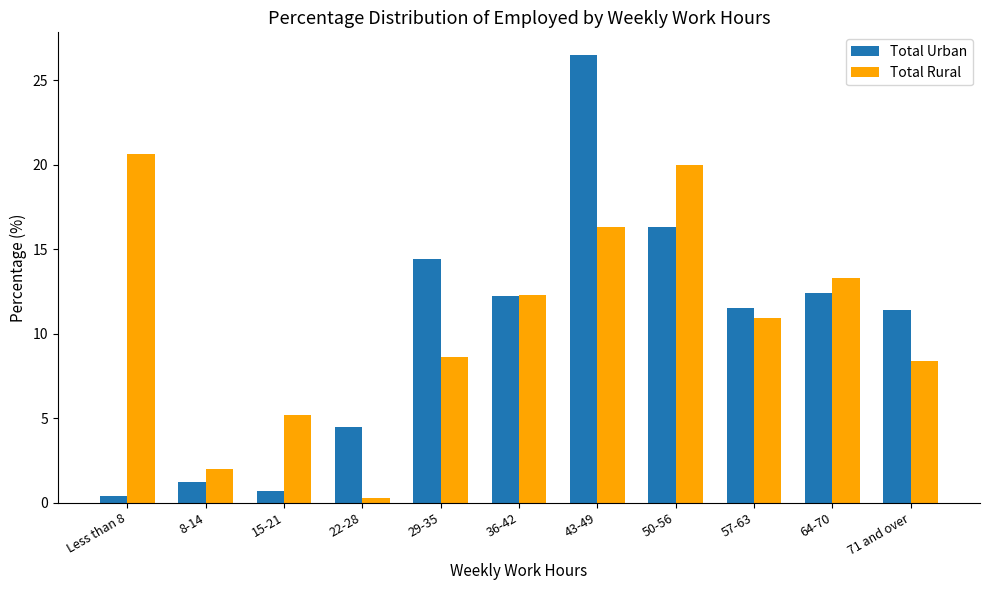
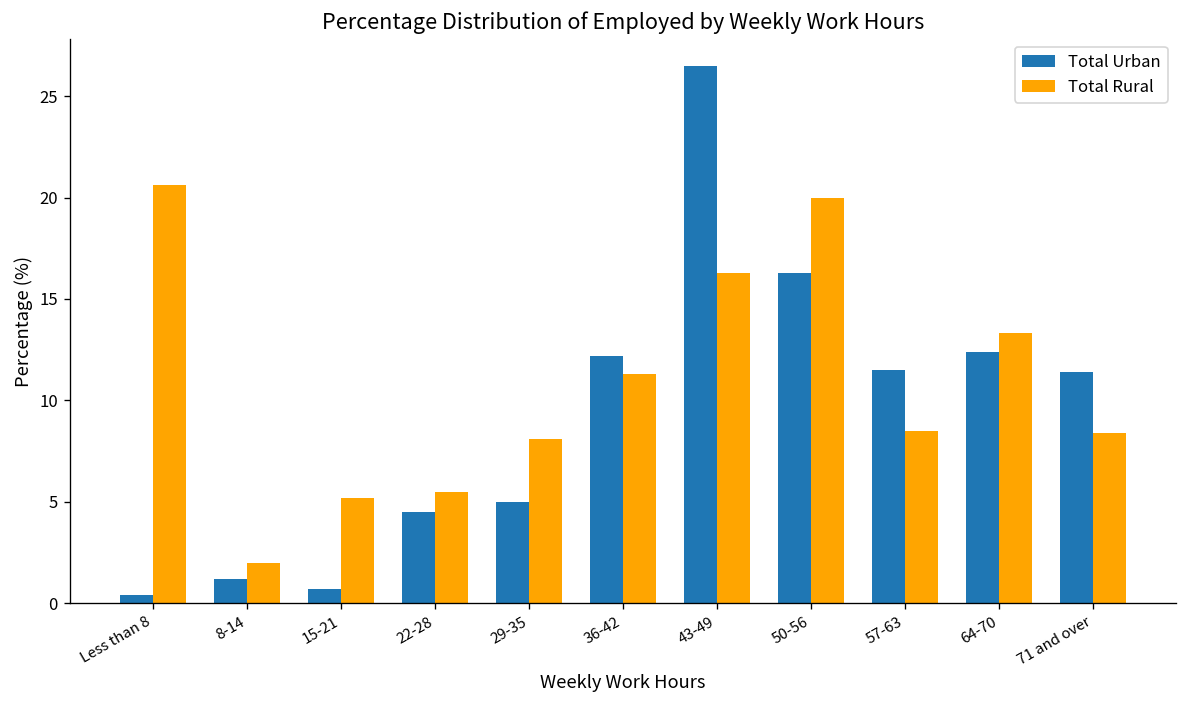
Total Rural, 22-28: 0.3 -> 5.5
Total Urban, 29-35: 14.4 -> 5.0
Total Rural, 29-35: 8.6 -> 8.1
Total Rural, 36-42: 12.3 -> 11.3
Total Rural, 57-63: 10.9 -> 8.5
